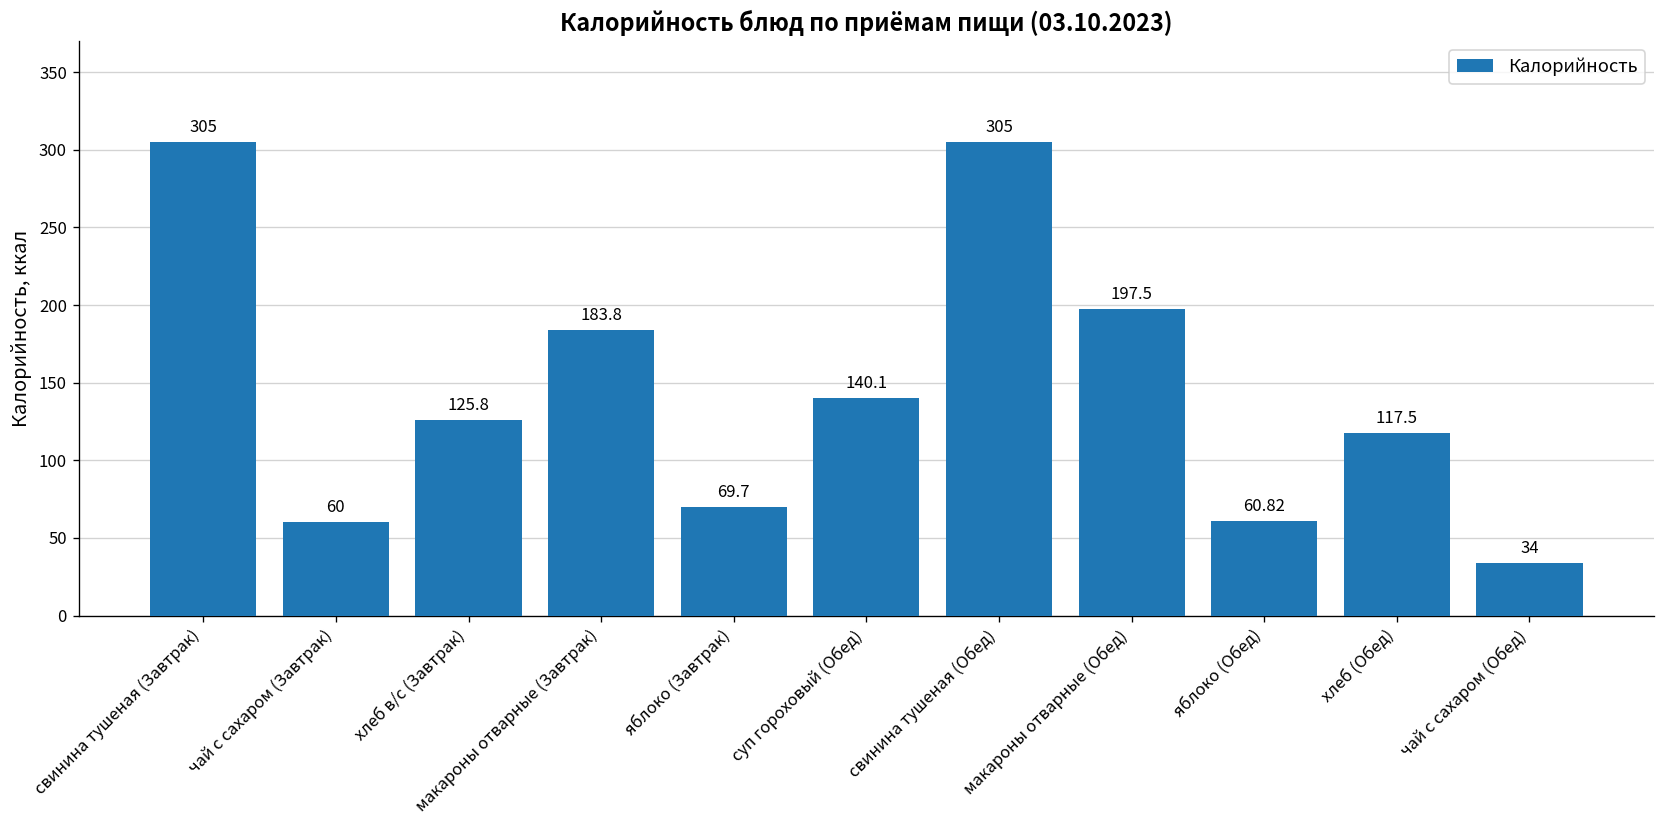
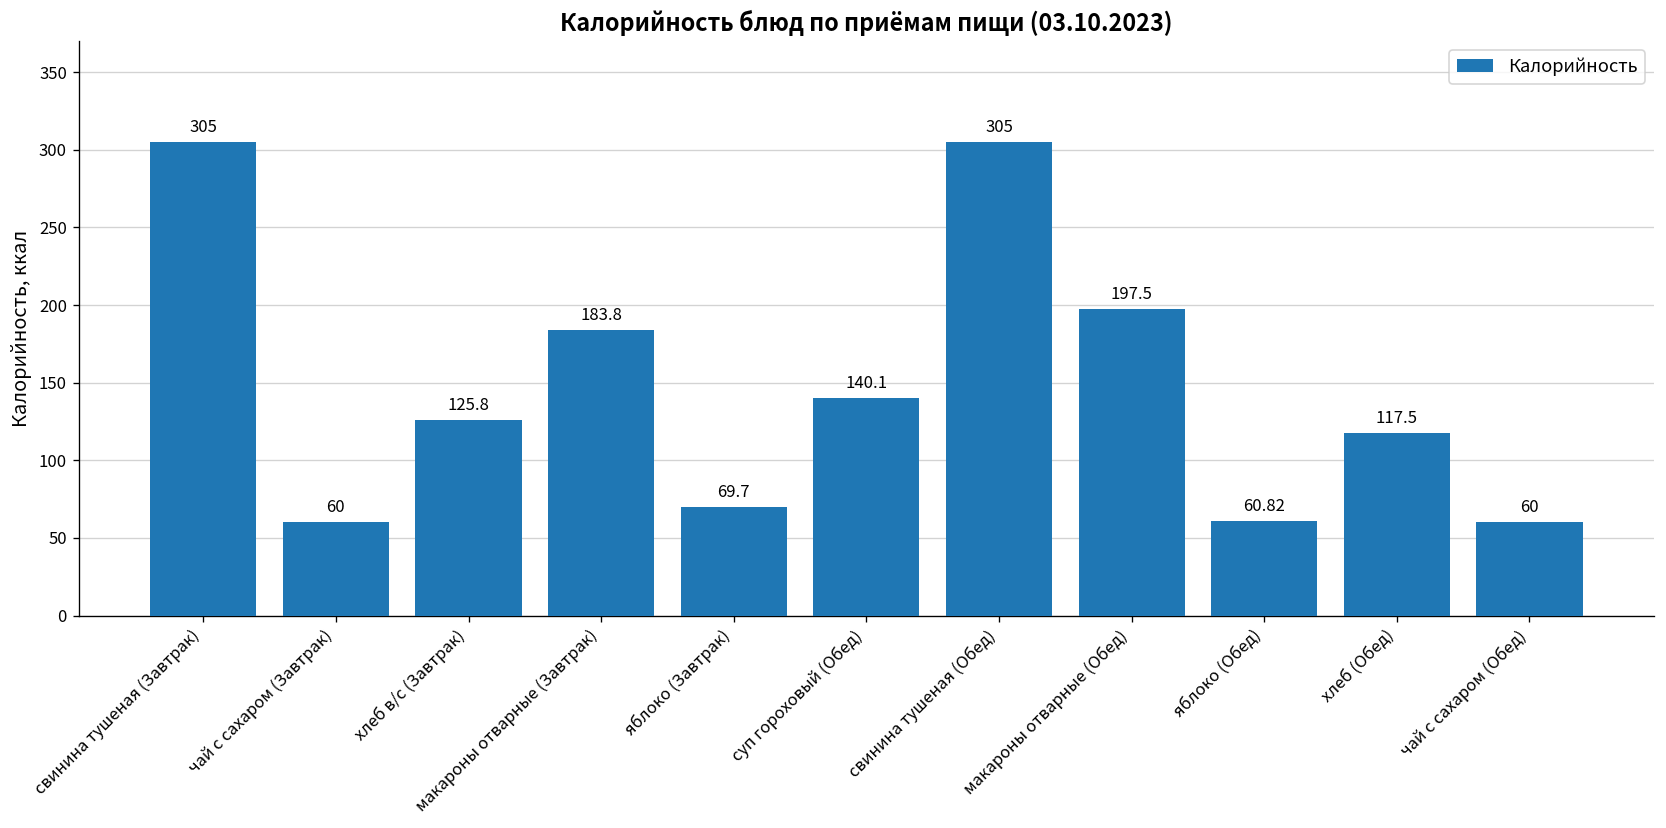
чай с сахаром (Обед): 34 -> 60
